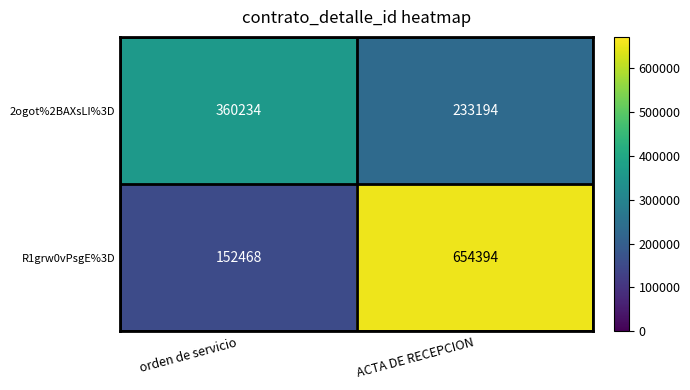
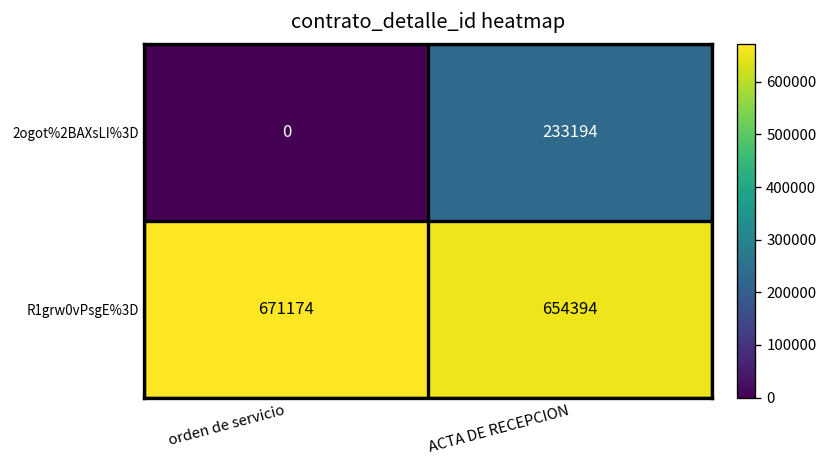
2ogot%2BAXsLI%3D, orden de servicio: 360234 -> 0
R1grw0vPsgE%3D, orden de servicio: 152468 -> 671174
